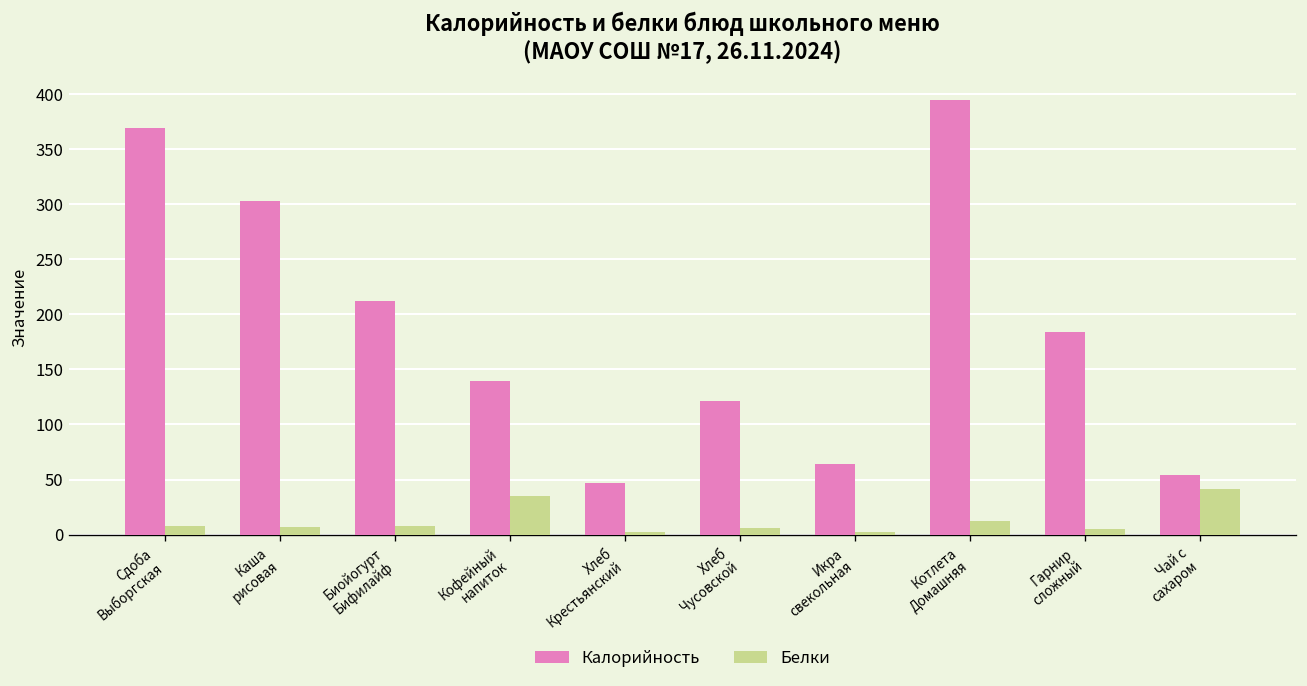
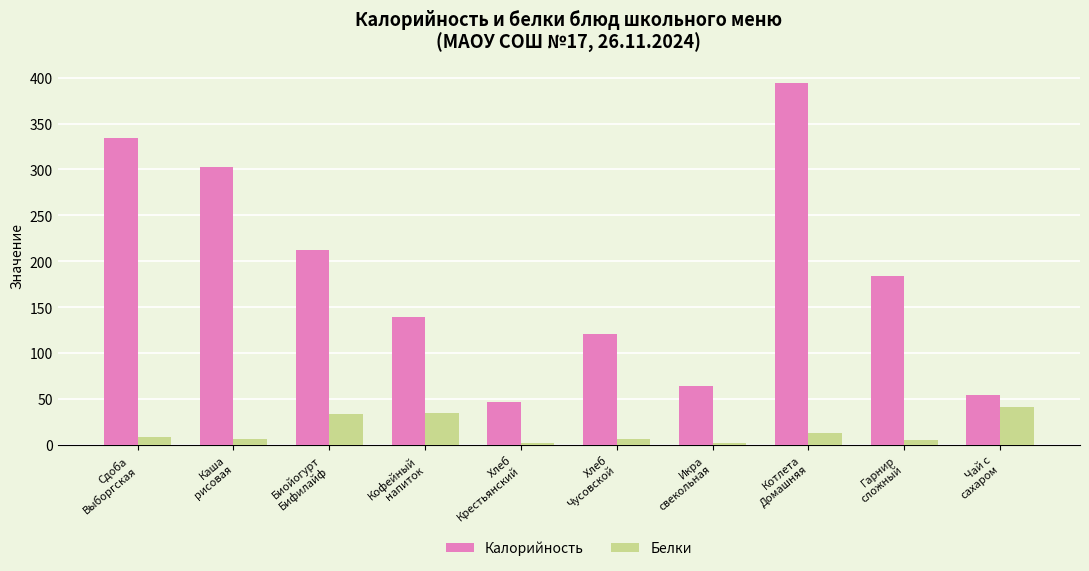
Калорийность, Сдоба Выборгская: 370 -> 330
Белки, Биойогурт Бифилайф: 10 -> 30
